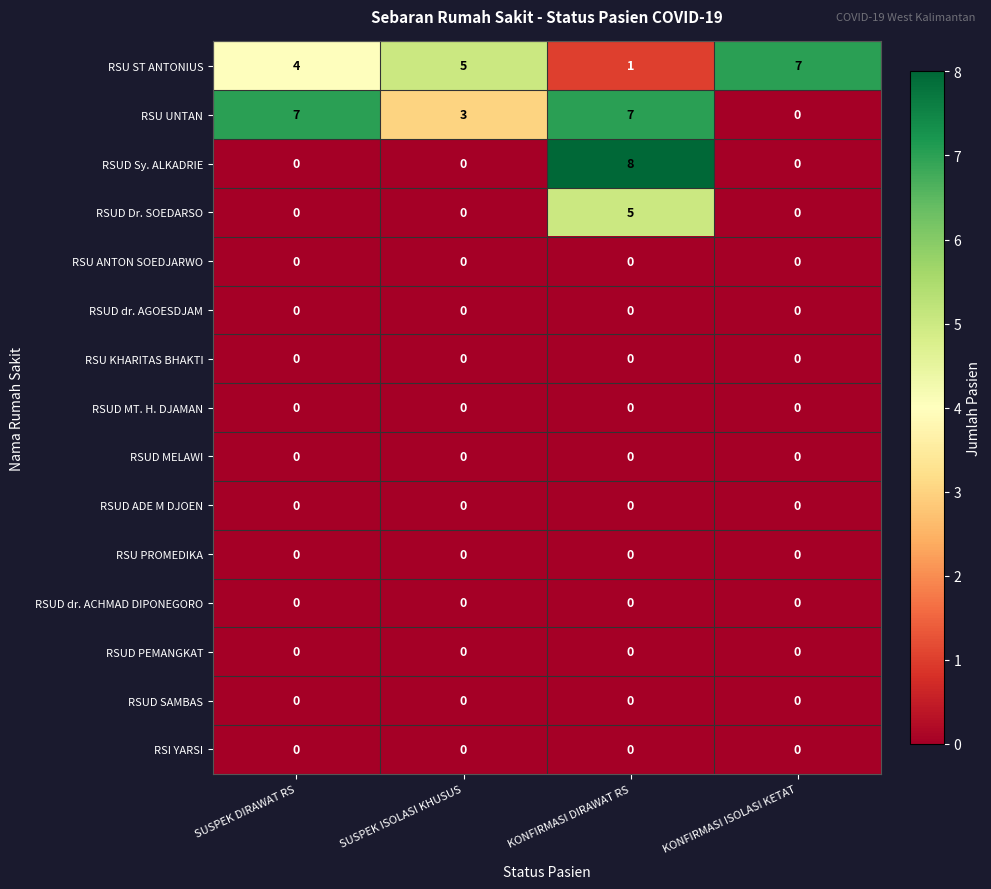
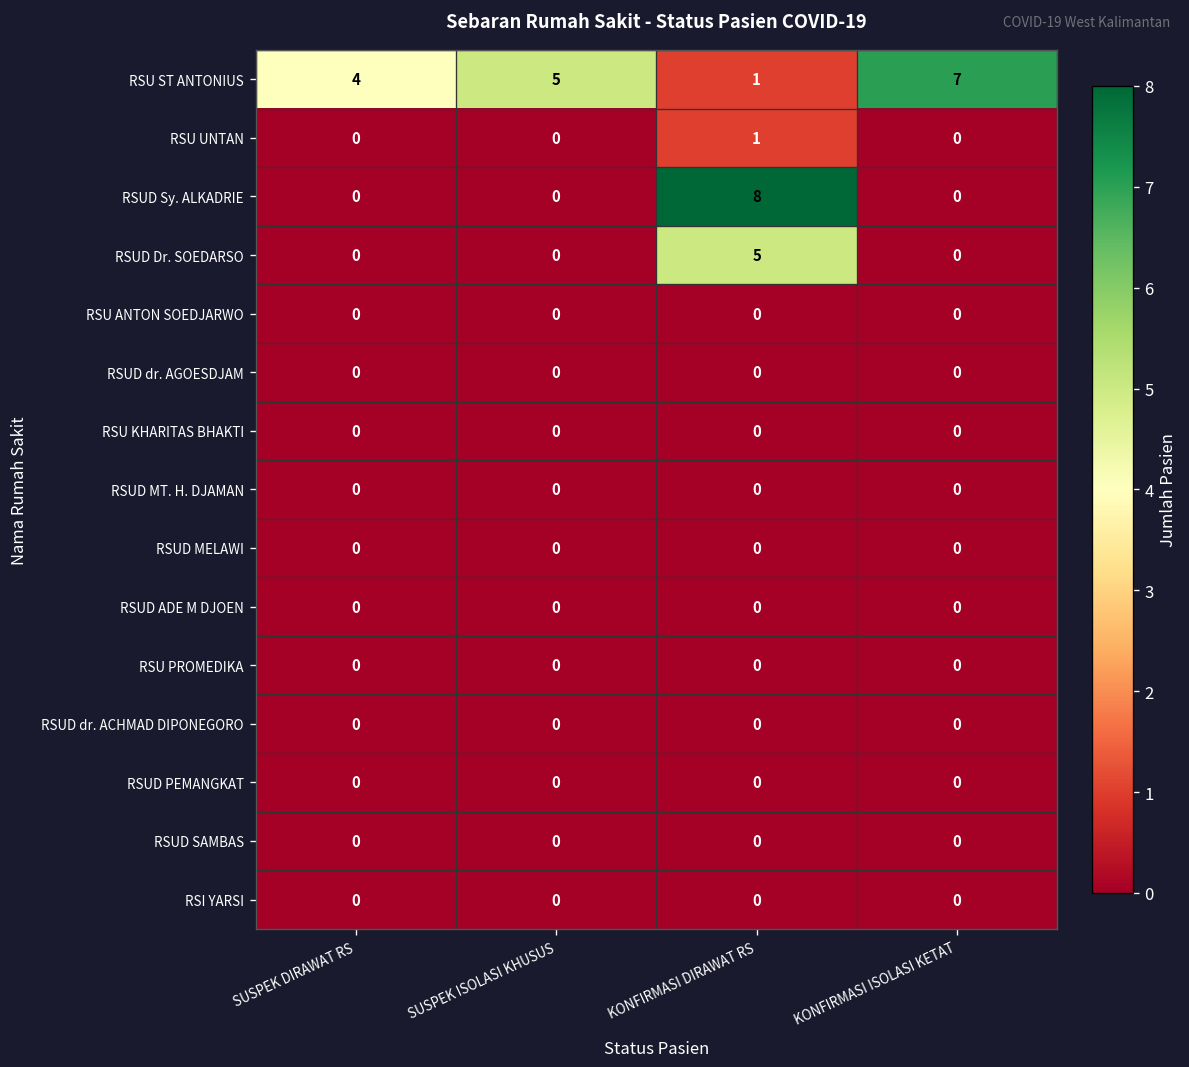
RSU UNTAN, SUSPEK DIRAWAT RS: 7 -> 0
RSU UNTAN, SUSPEK ISOLASI KHUSUS: 3 -> 0
RSU UNTAN, KONFIRMASI DIRAWAT RS: 7 -> 1
